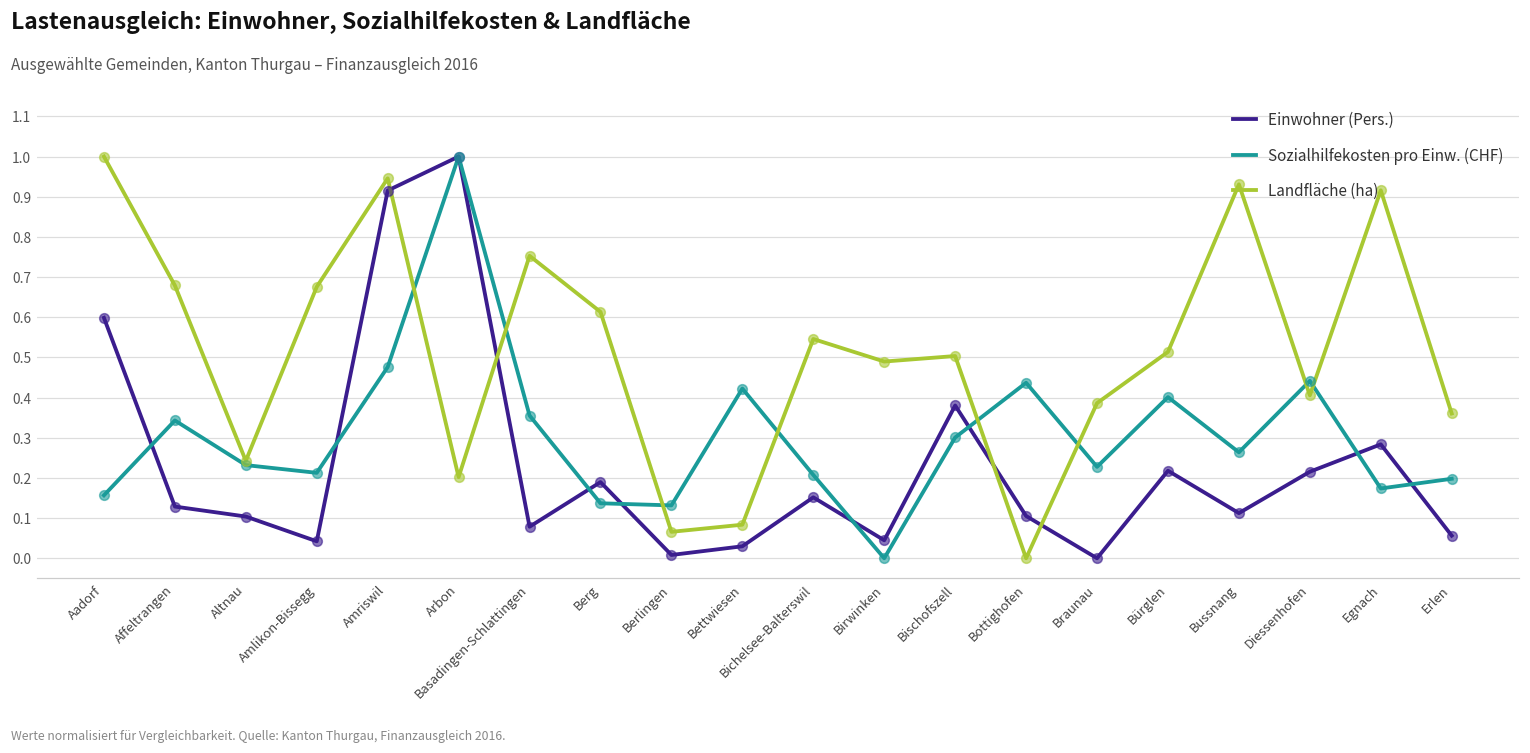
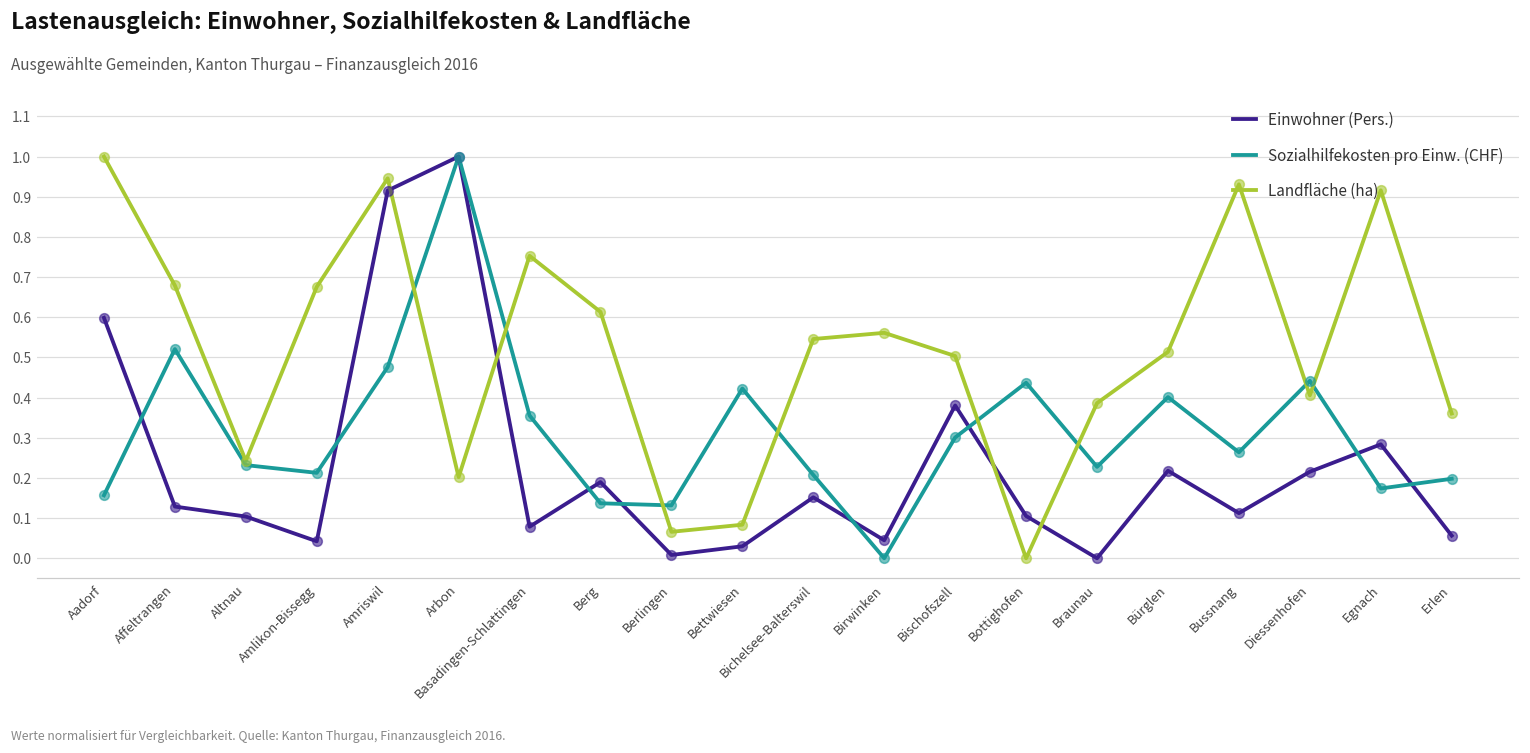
Sozialhilfekosten pro Einw. (CHF), Affeltrangen: 0.34 -> 0.52
Landfläche (ha), Birwinken: 0.49 -> 0.56
